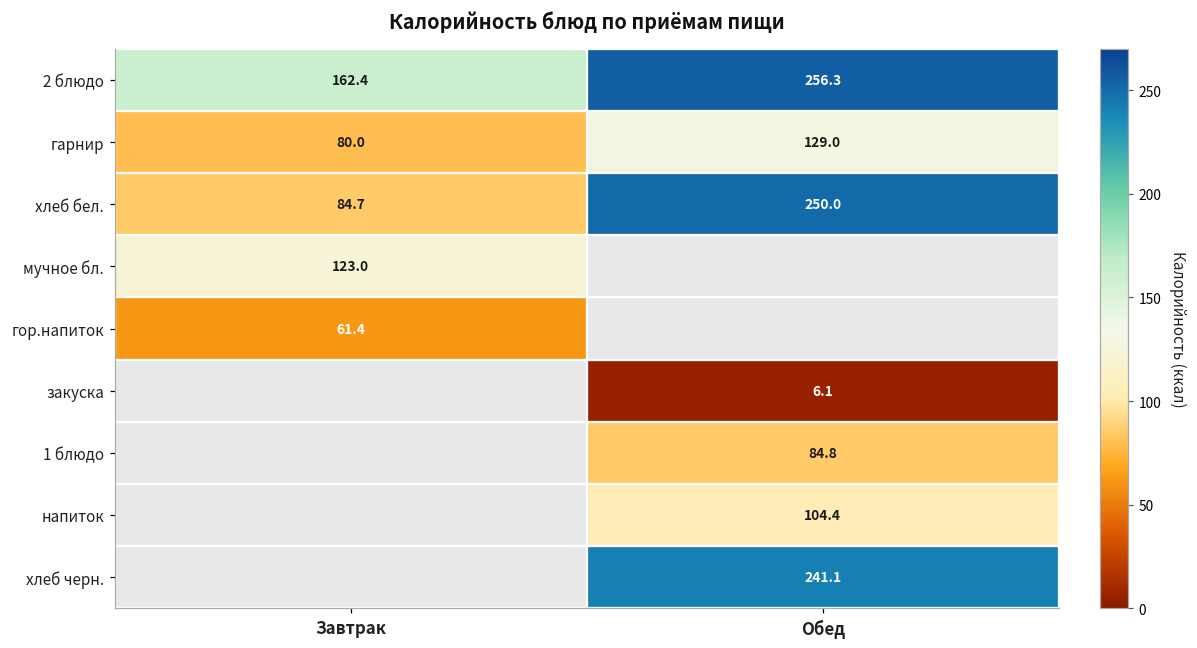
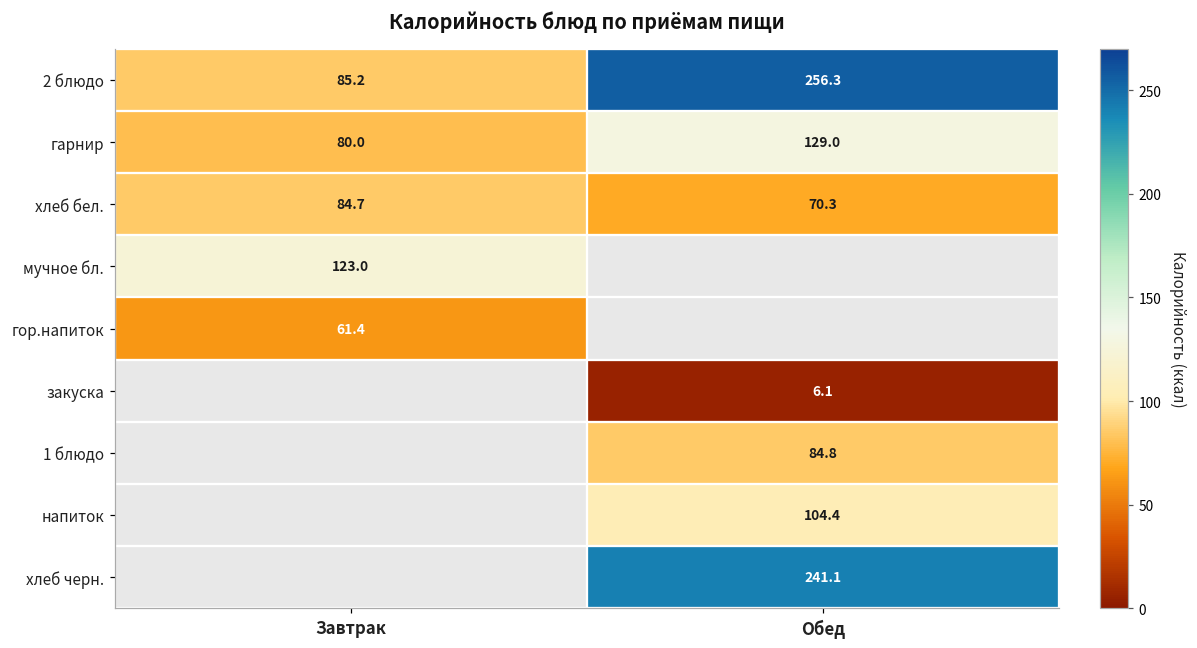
2 блюдо, Завтрак: 162.4 -> 85.2
хлеб бел., Обед: 250.0 -> 70.3
